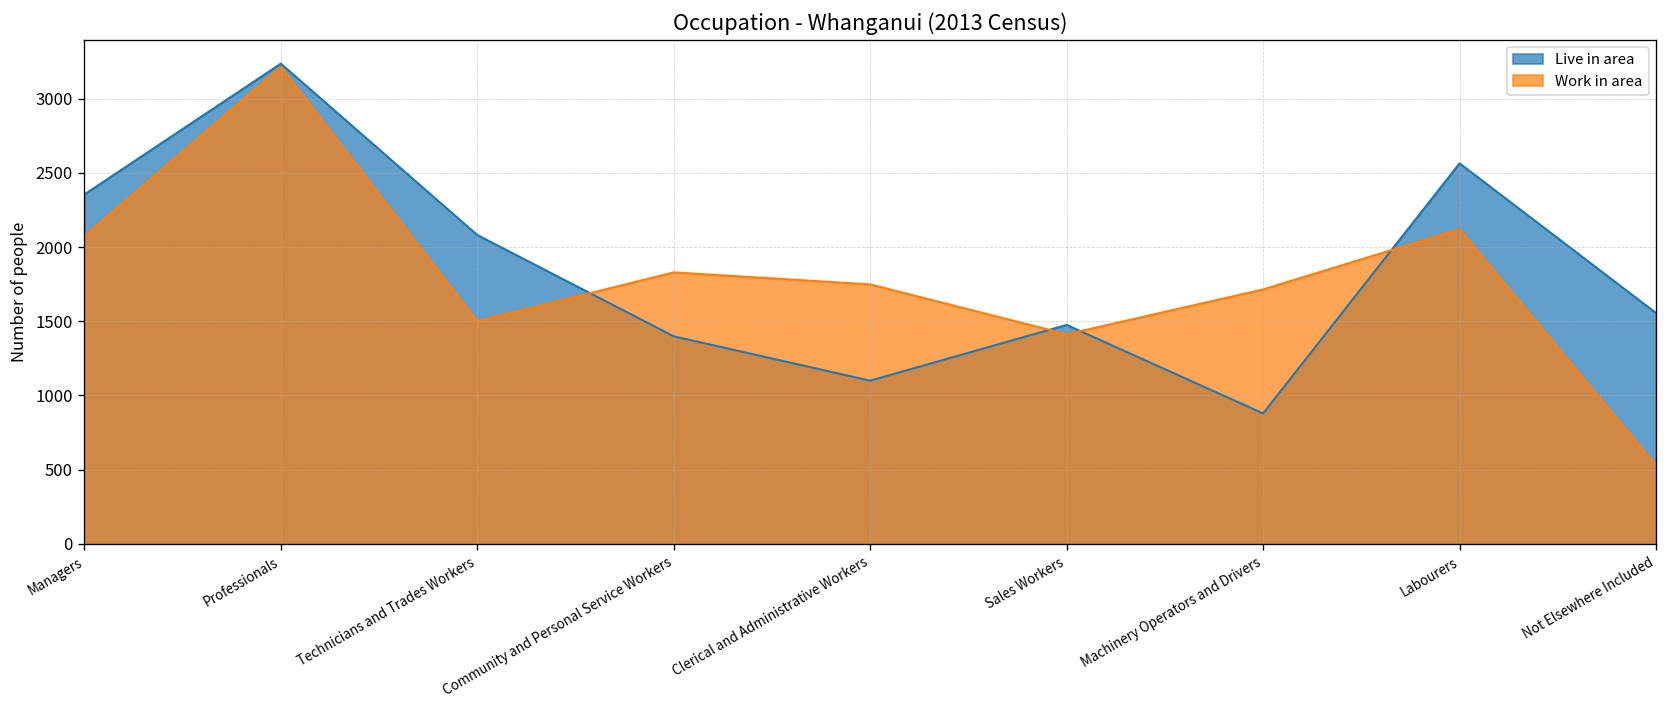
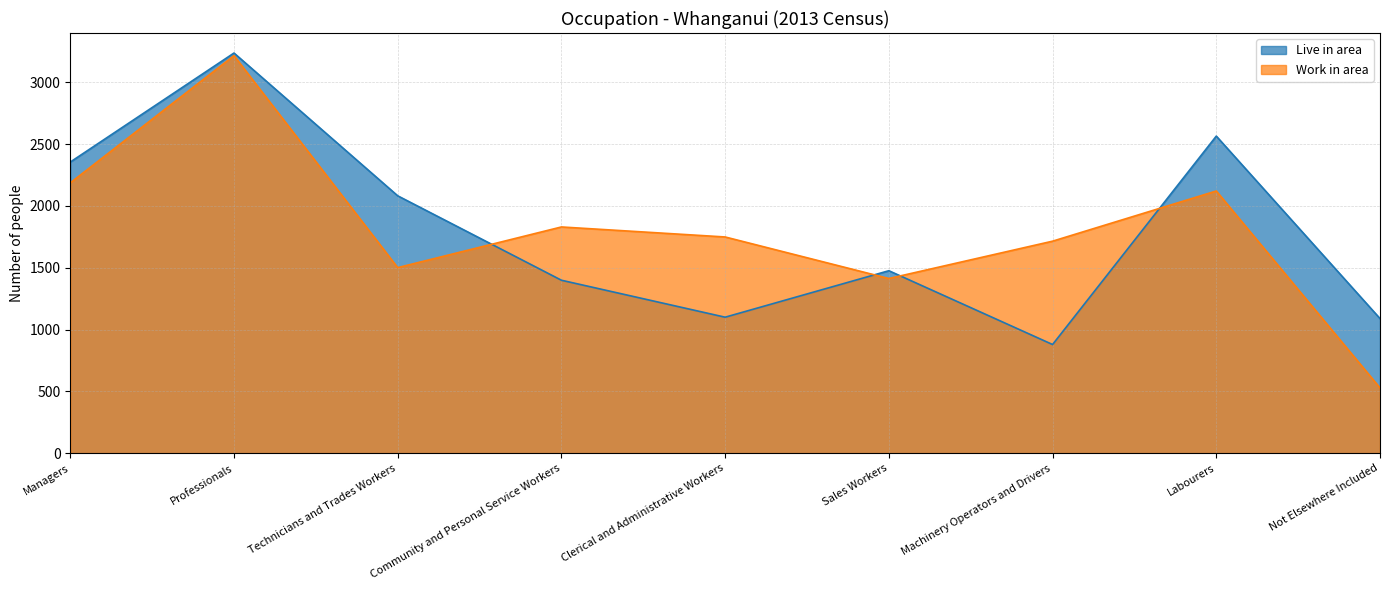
Work in area, Managers: 2080 -> 2190
Live in area, Not Elsewhere Included: 1560 -> 1090
